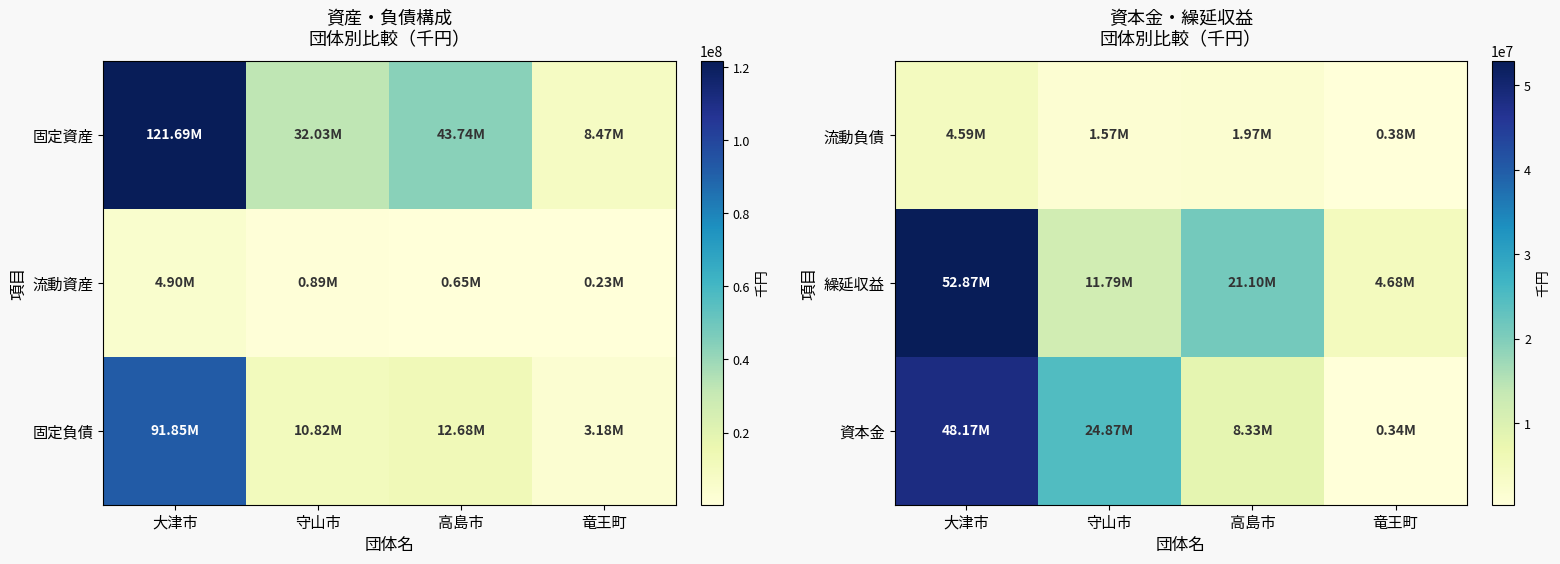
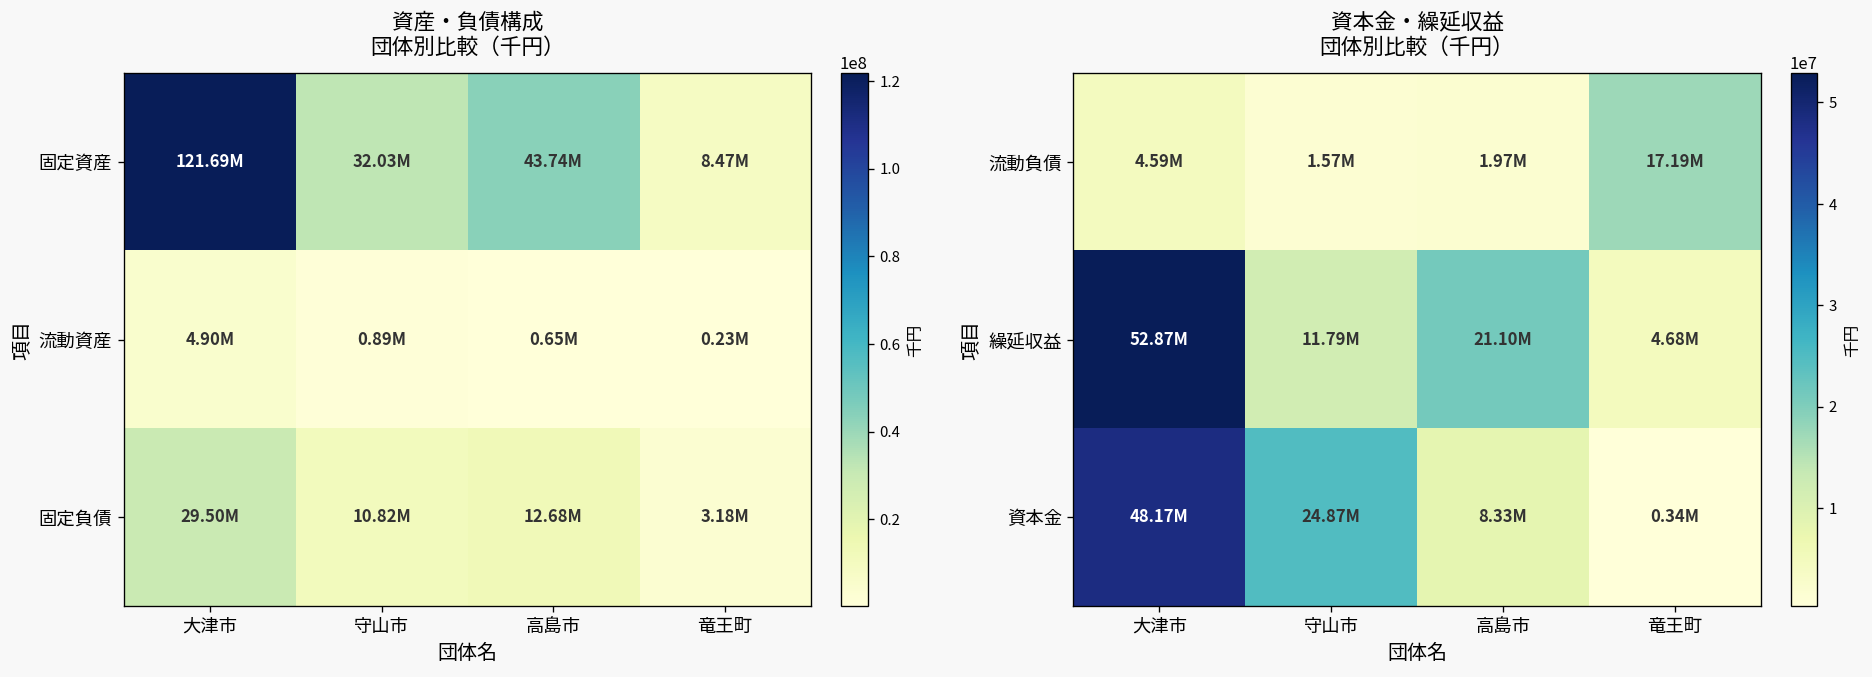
資産・負債構成 団体別比較（千円）, 固定負債, 大津市: 91.85M -> 29.50M
資本金・繰延収益 団体別比較（千円）, 流動負債, 竜王町: 0.38M -> 17.19M
